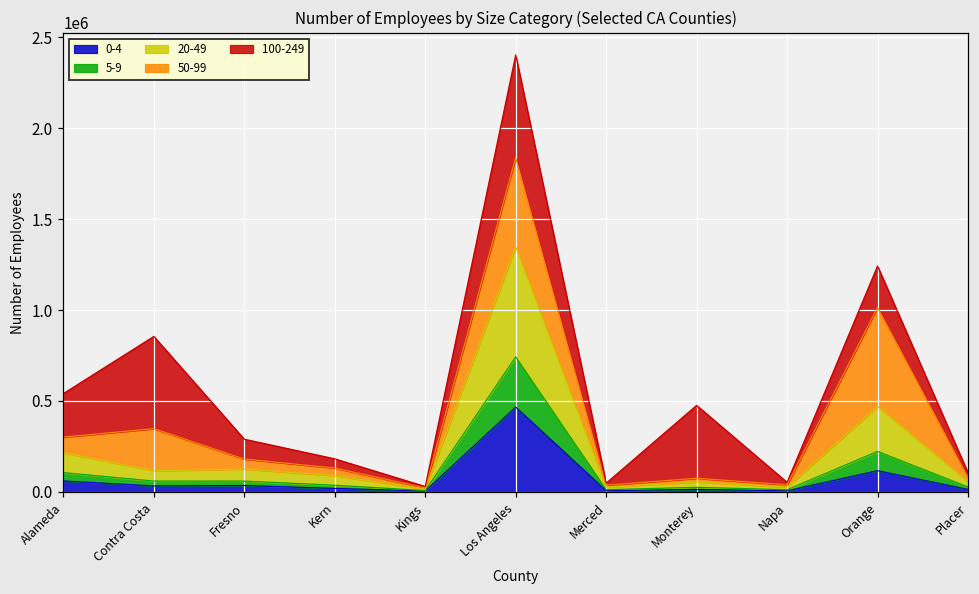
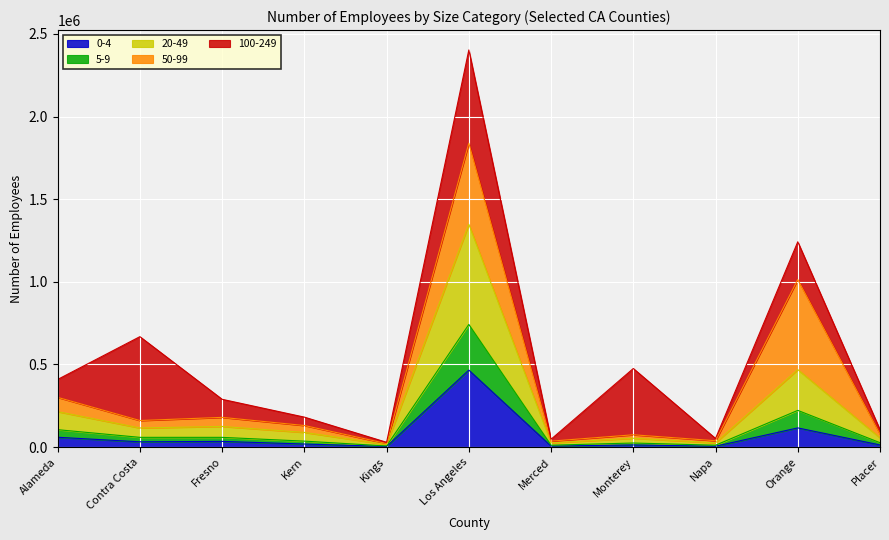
100-249, Alameda: 240000 -> 110000
50-99, Contra Costa: 230000 -> 40000
